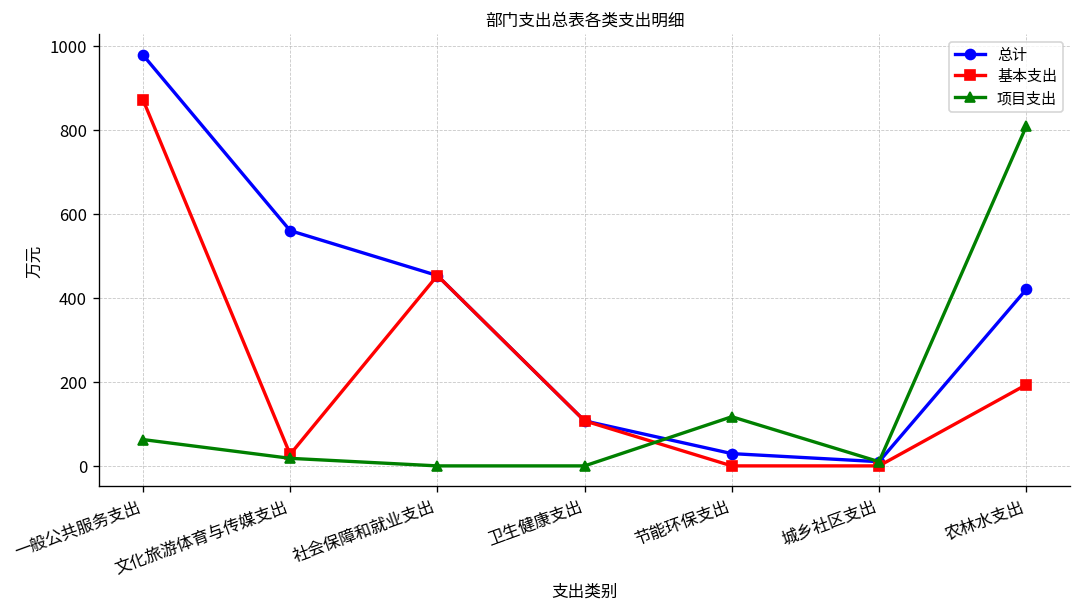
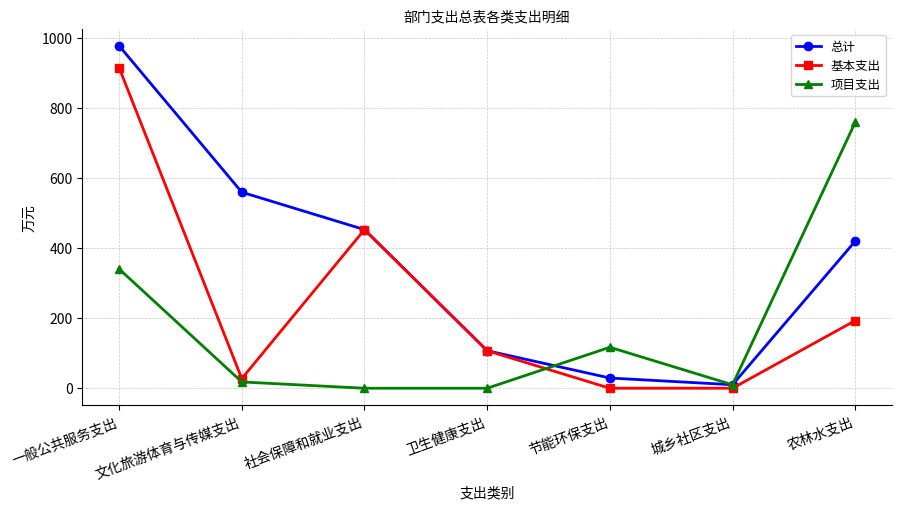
基本支出, 一般公共服务支出: 870 -> 920
项目支出, 一般公共服务支出: 60 -> 340
项目支出, 农林水支出: 810 -> 760
